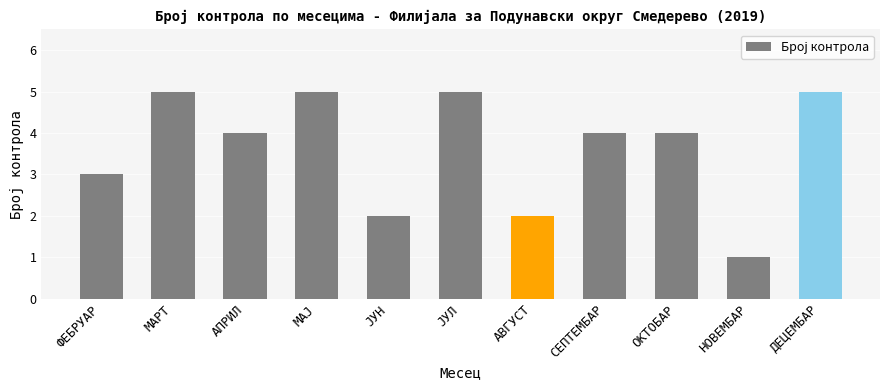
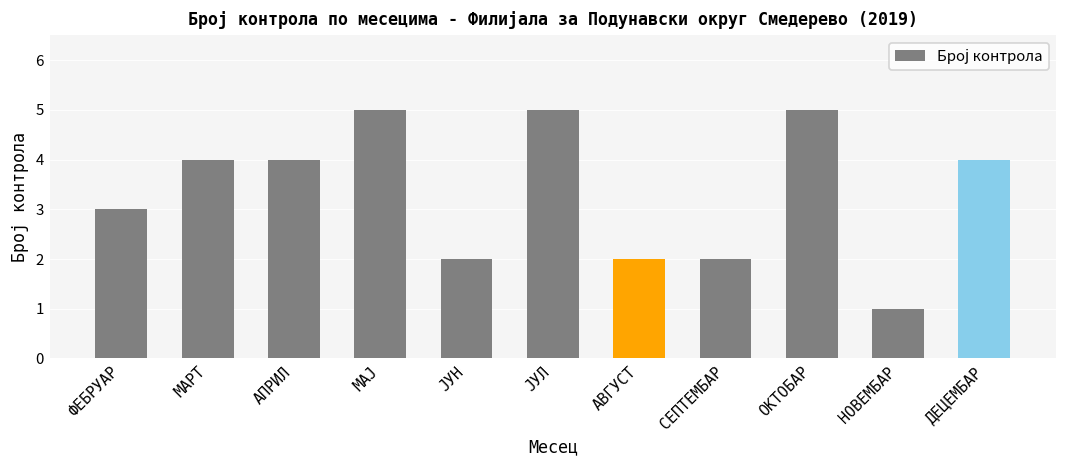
МАРТ: 5 -> 4
СЕПТЕМБАР: 4 -> 2
ОКТОБАР: 4 -> 5
ДЕЦЕМБАР: 5 -> 4
